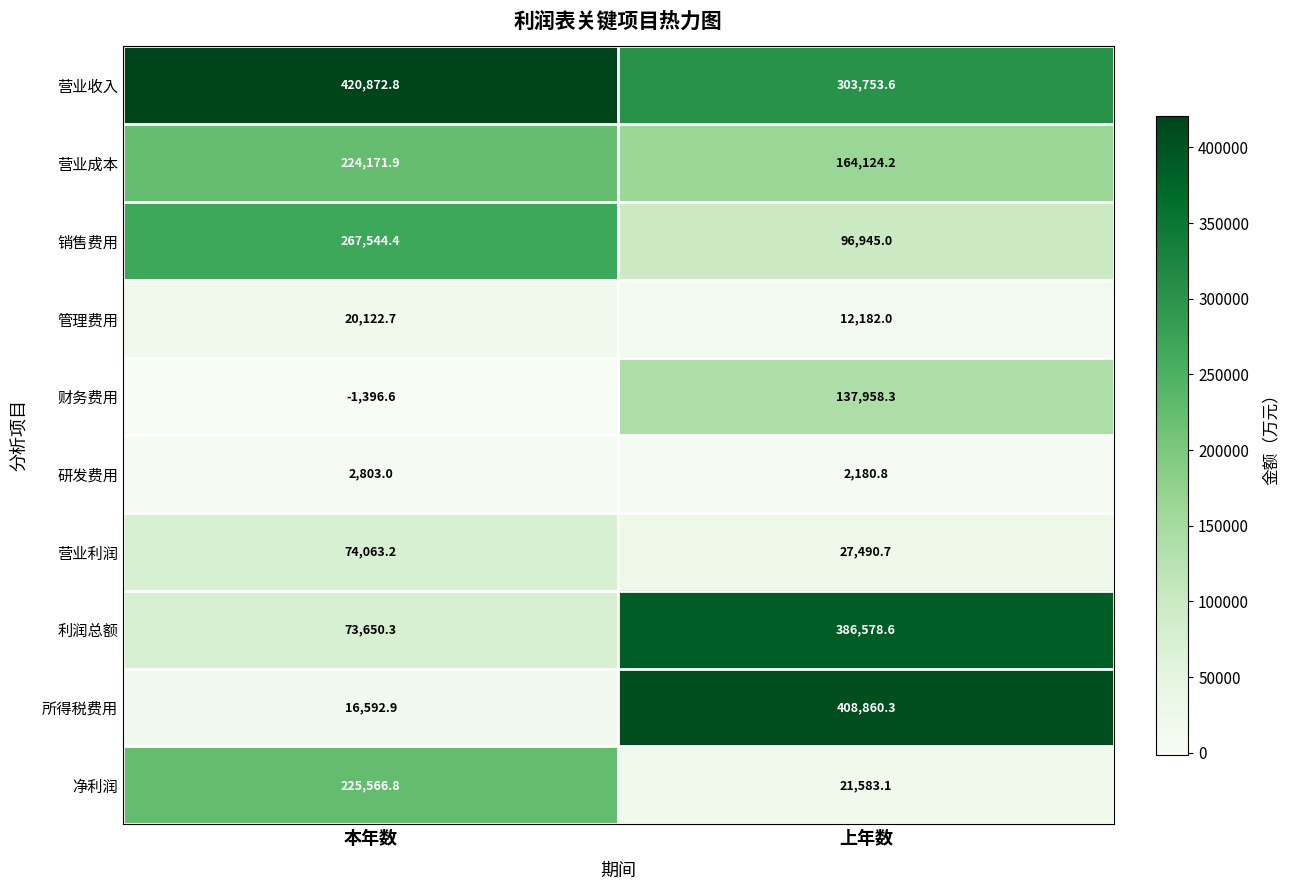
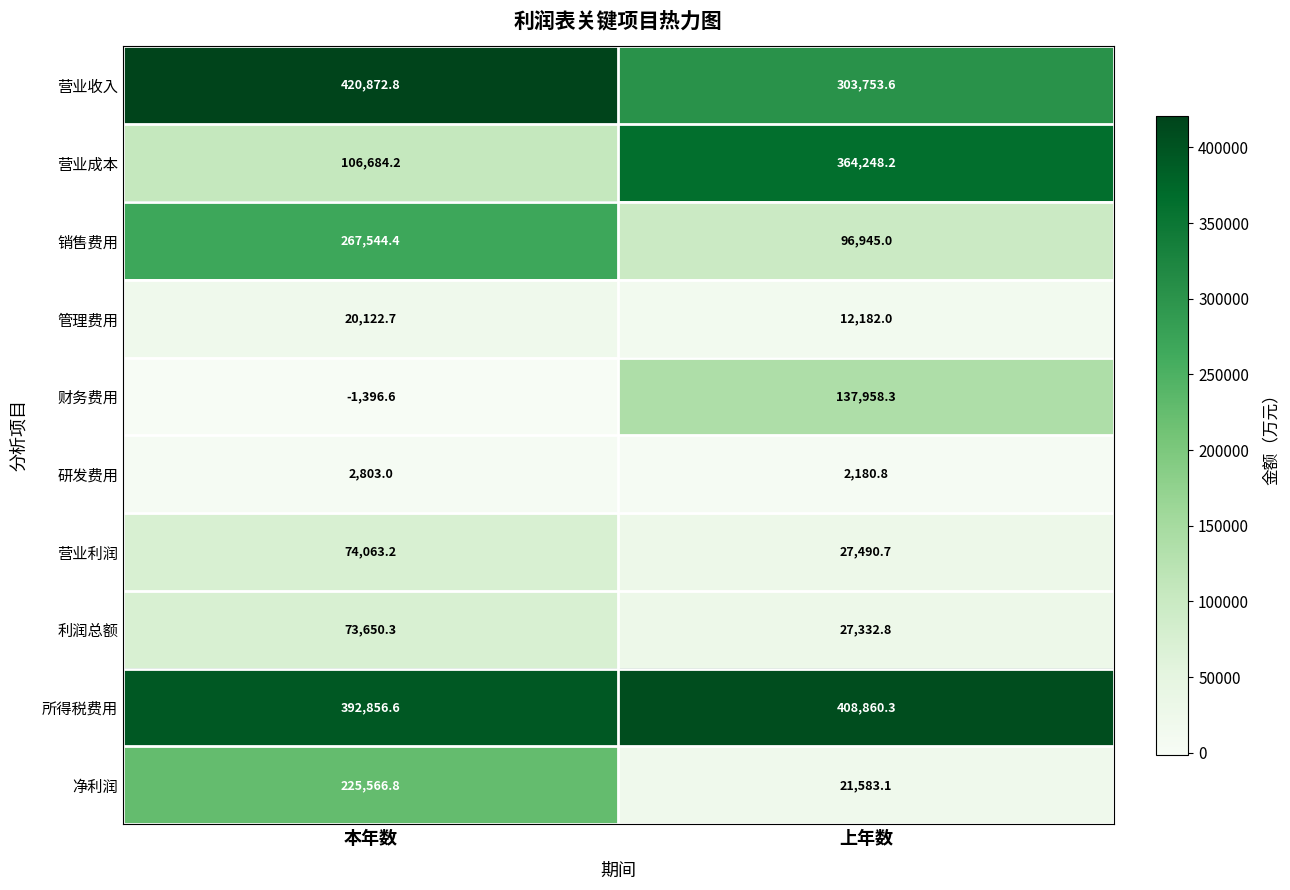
营业成本, 本年数: 224,171.9 -> 106,684.2
营业成本, 上年数: 164,124.2 -> 364,248.2
利润总额, 上年数: 386,578.6 -> 27,332.8
所得税费用, 本年数: 16,592.9 -> 392,856.6
